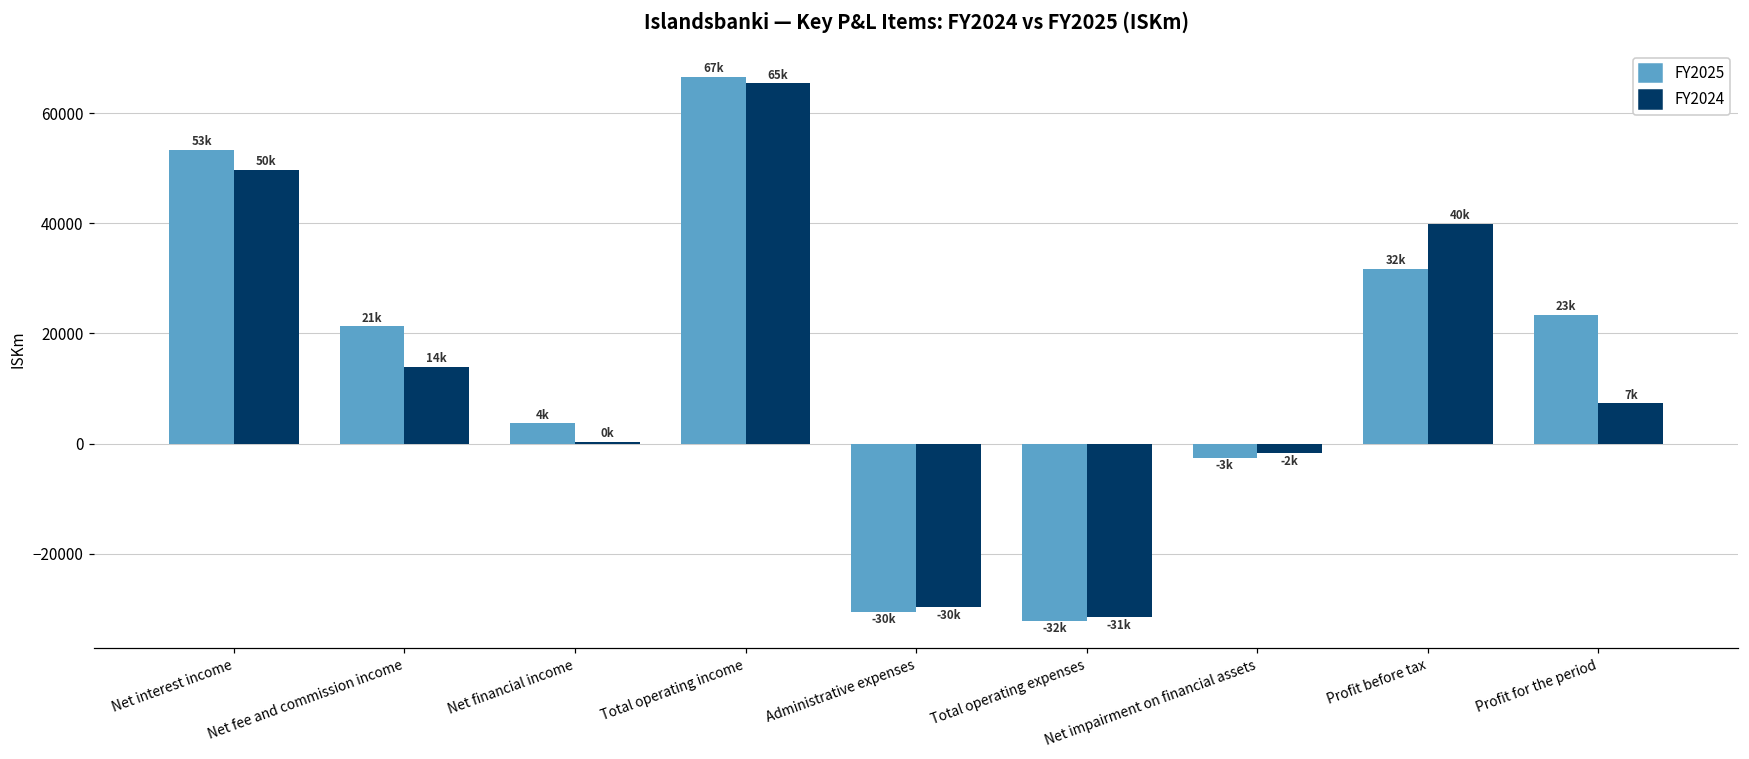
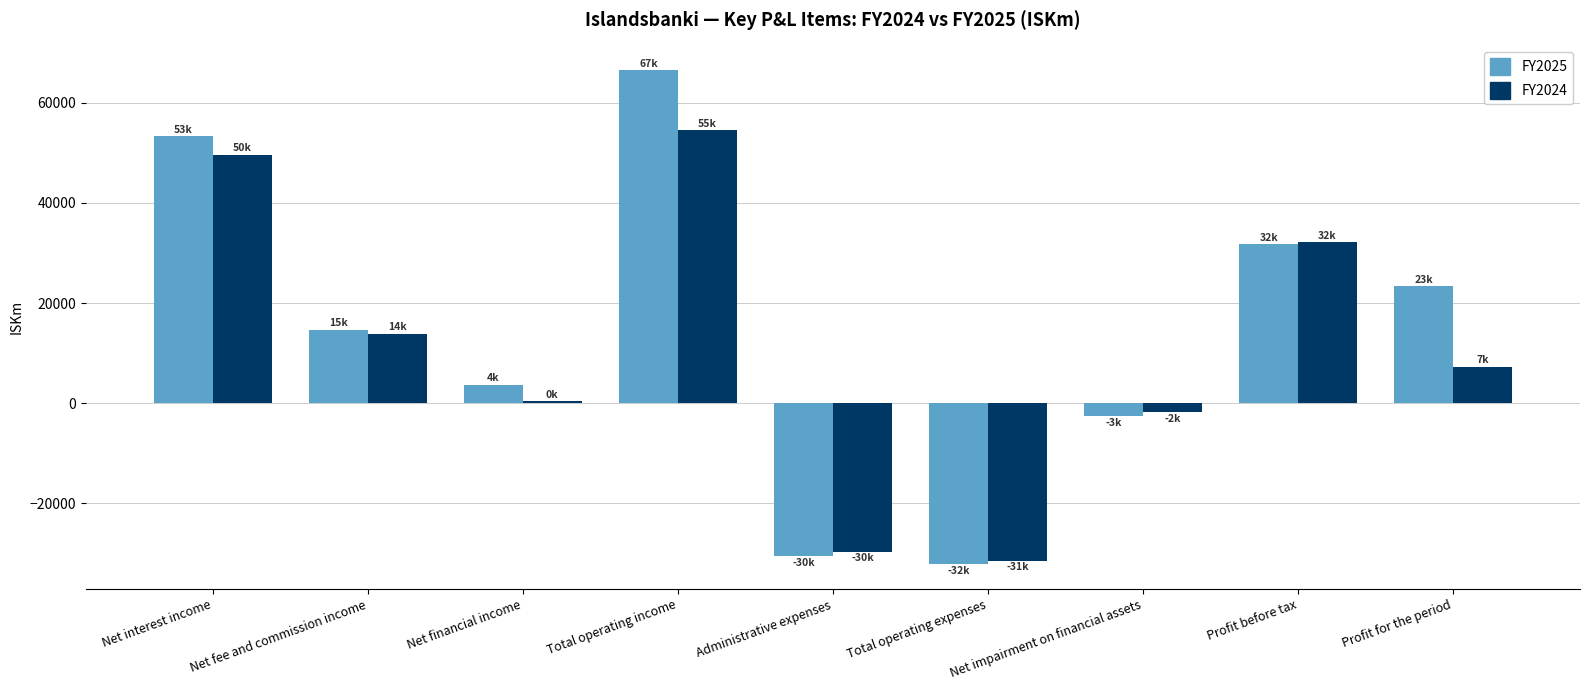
FY2025, Net fee and commission income: 21k -> 15k
FY2024, Total operating income: 65k -> 55k
FY2024, Profit before tax: 40k -> 32k
